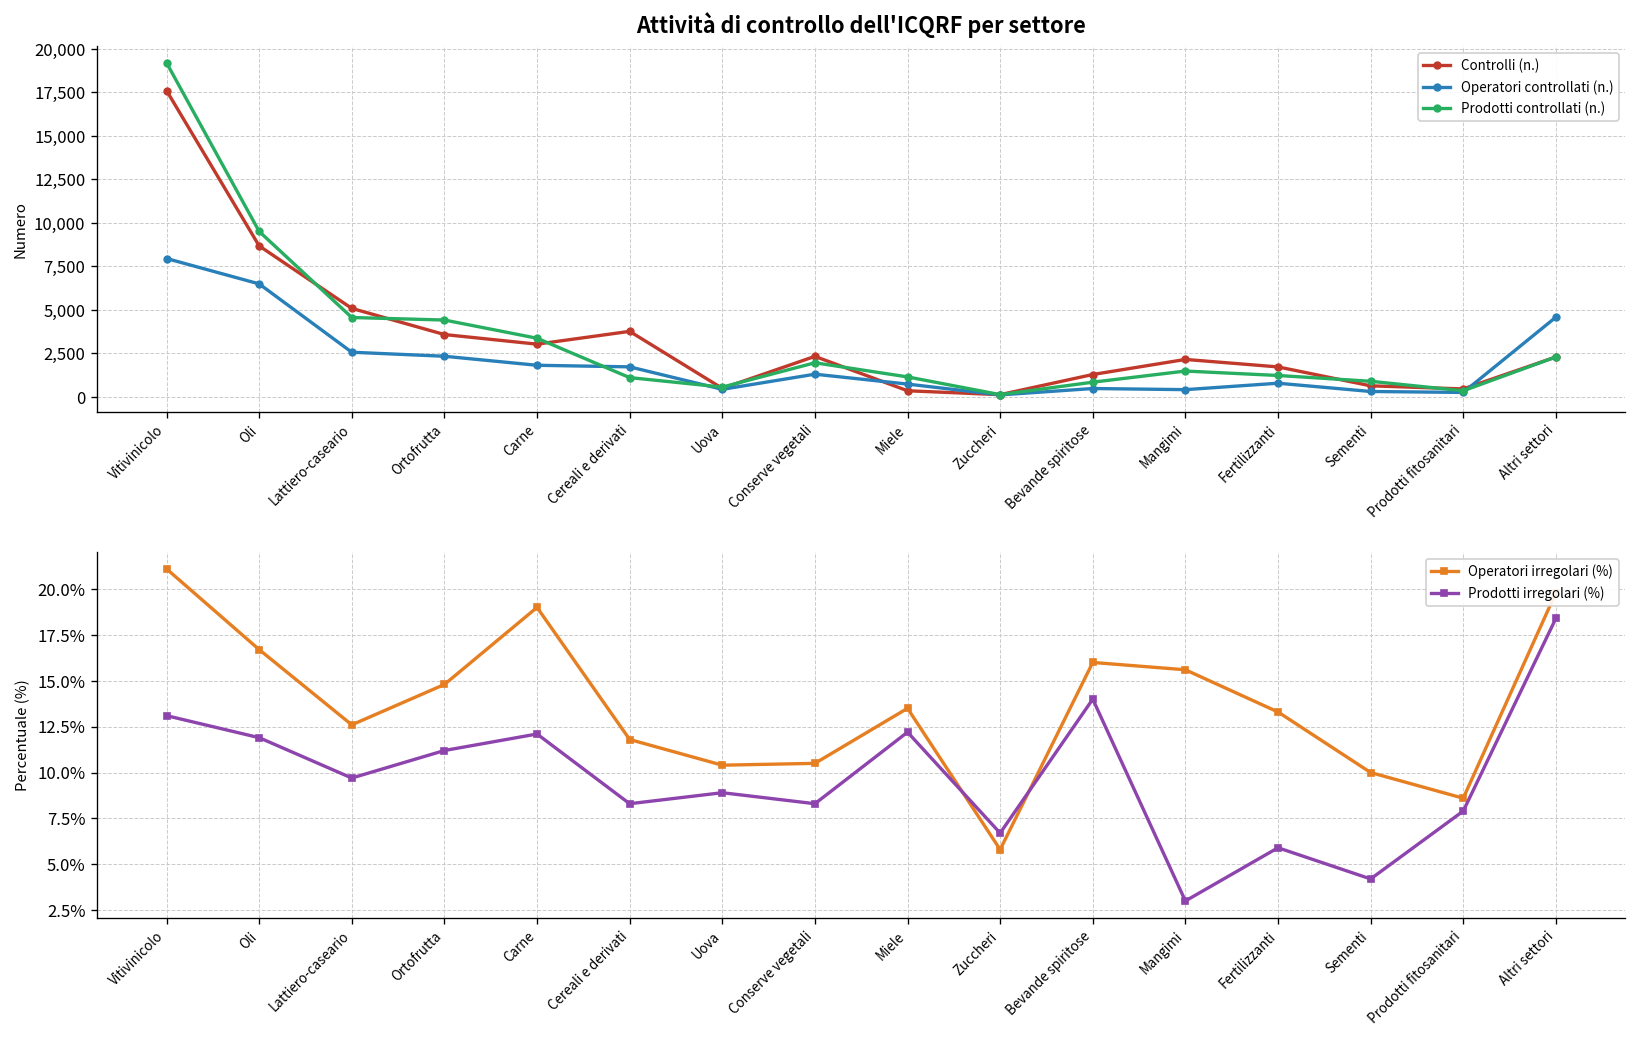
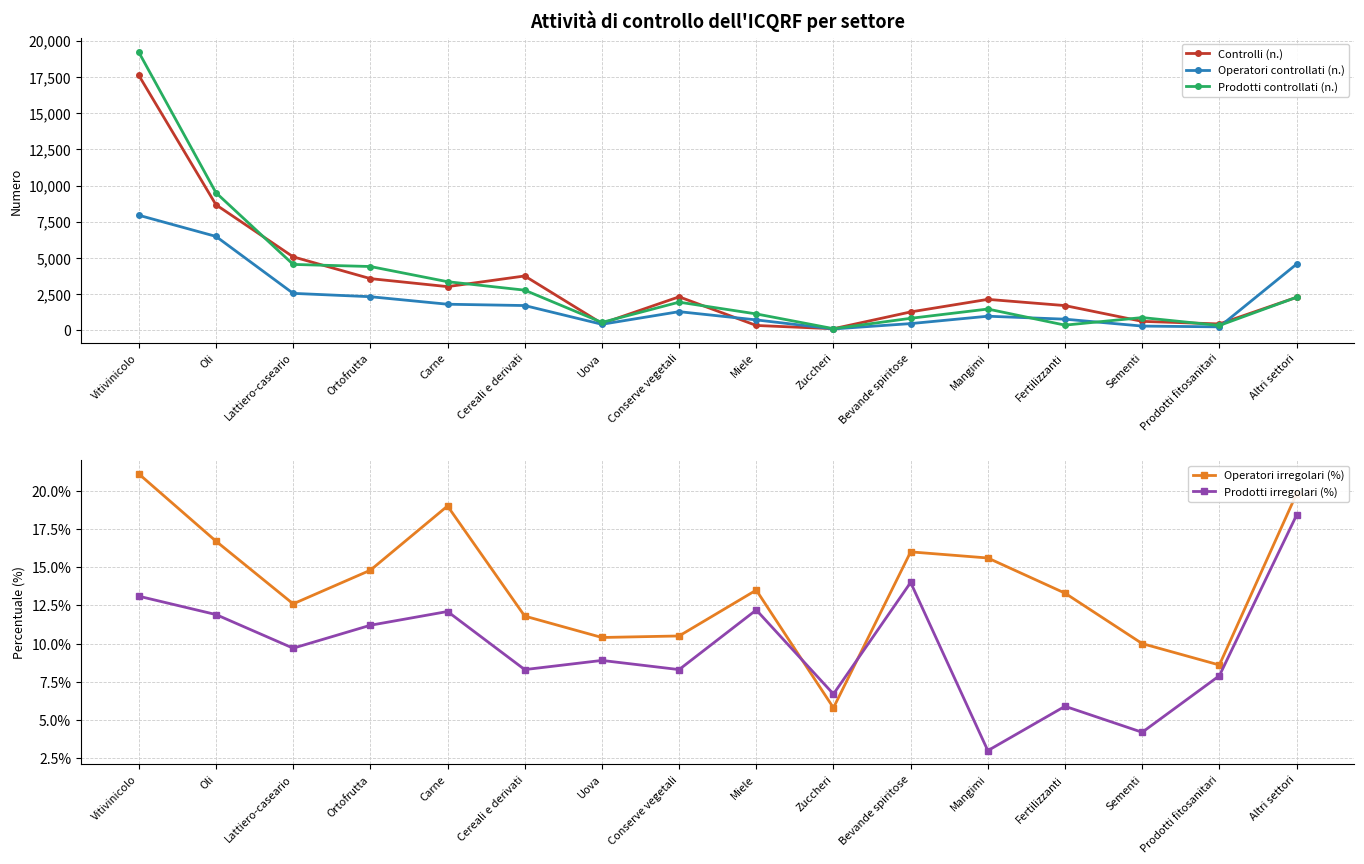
Attività di controllo dell'ICQRF per settore, Prodotti controllati (n.), Cereali e derivati: 1,100 -> 2,800
Attività di controllo dell'ICQRF per settore, Operatori controllati (n.), Mangimi: 400 -> 1,000
Attività di controllo dell'ICQRF per settore, Prodotti controllati (n.), Fertilizzanti: 1,200 -> 400
